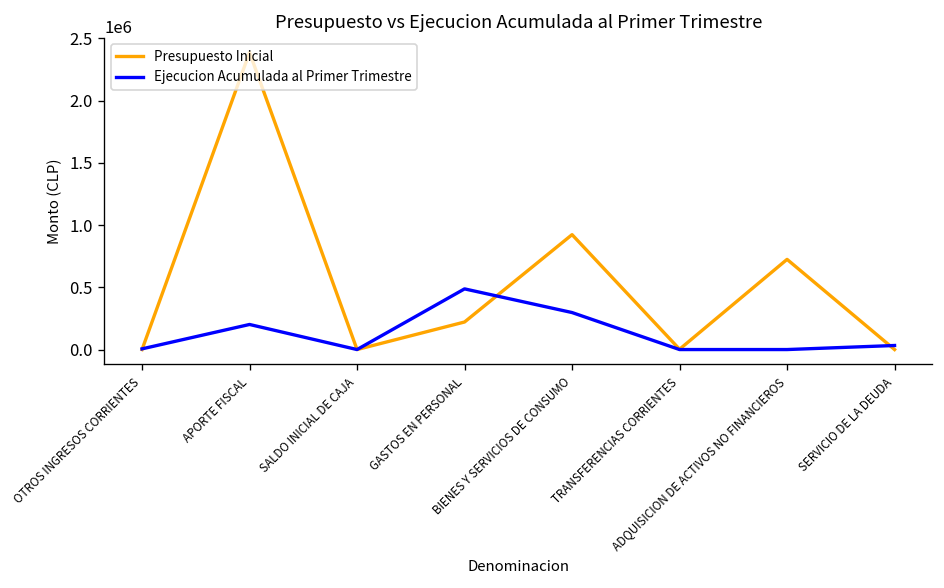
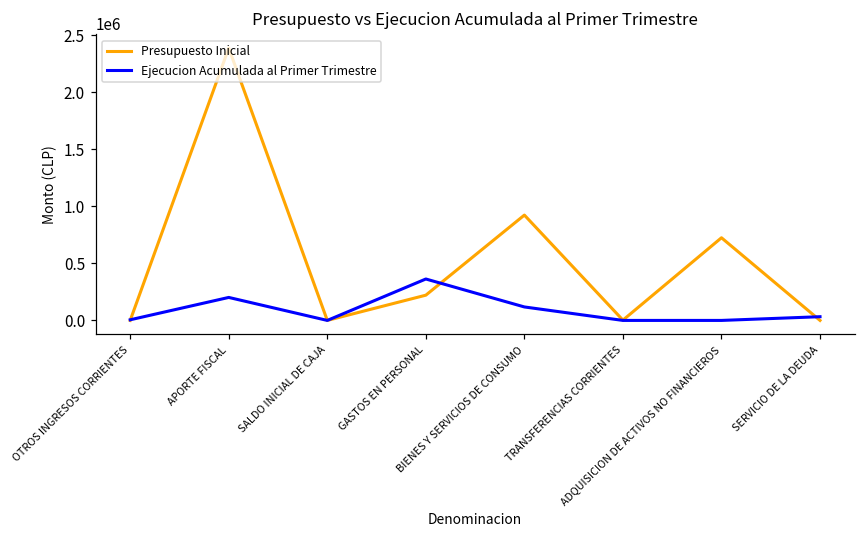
Ejecucion Acumulada al Primer Trimestre, GASTOS EN PERSONAL: 490000 -> 360000
Ejecucion Acumulada al Primer Trimestre, BIENES Y SERVICIOS DE CONSUMO: 300000 -> 120000
